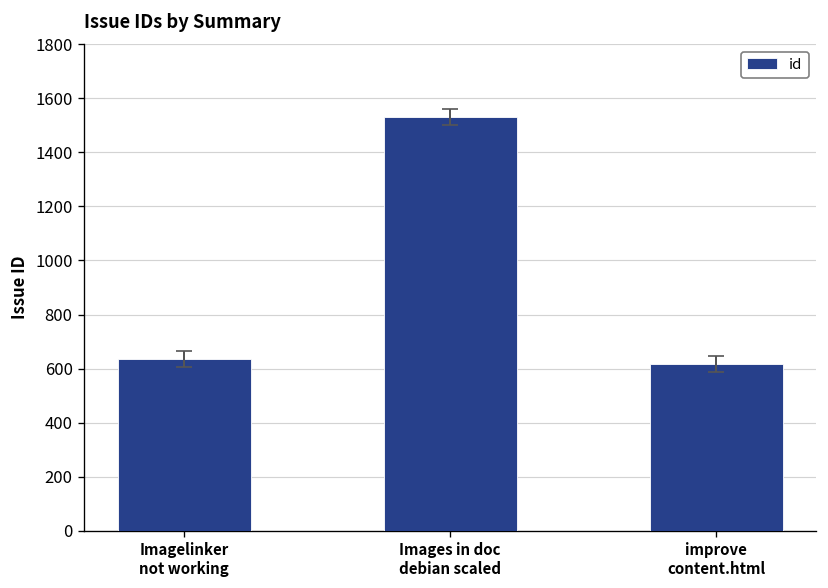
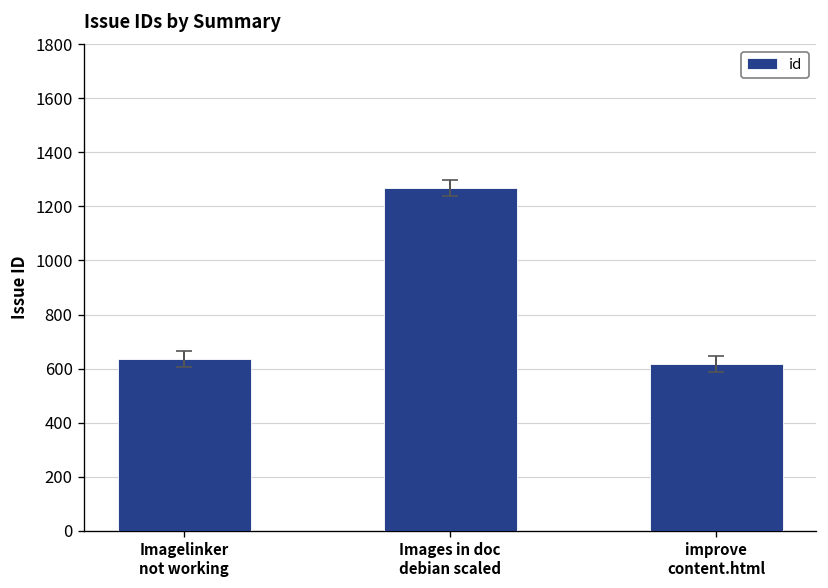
id, Images in doc debian scaled: 1530 -> 1270
